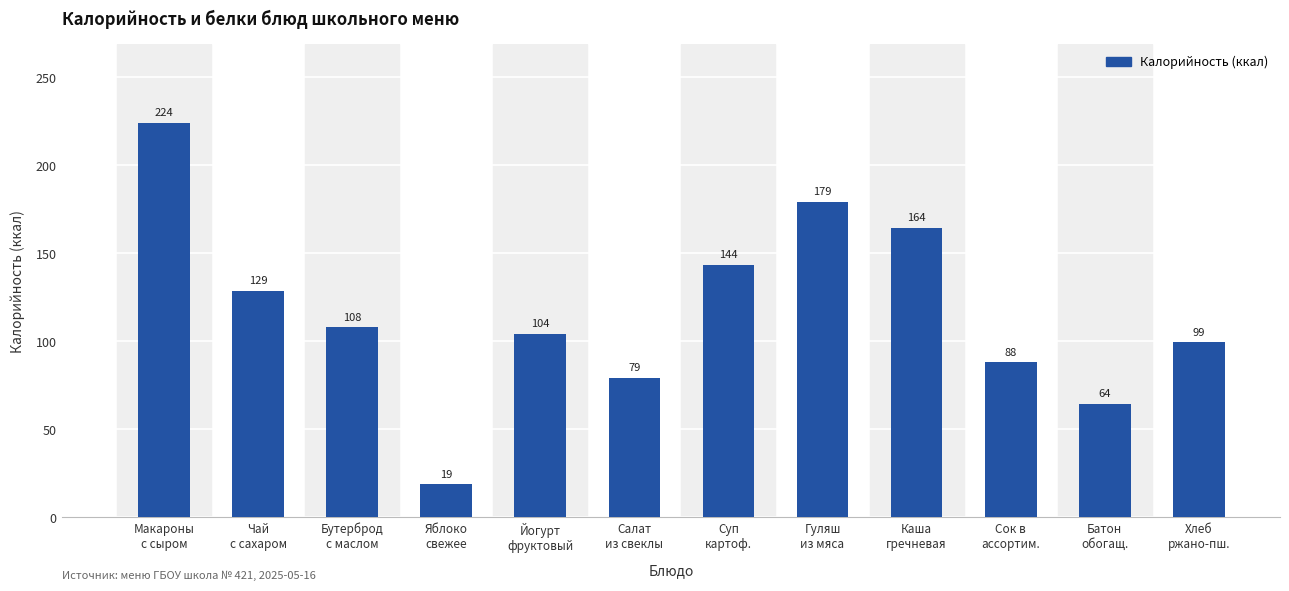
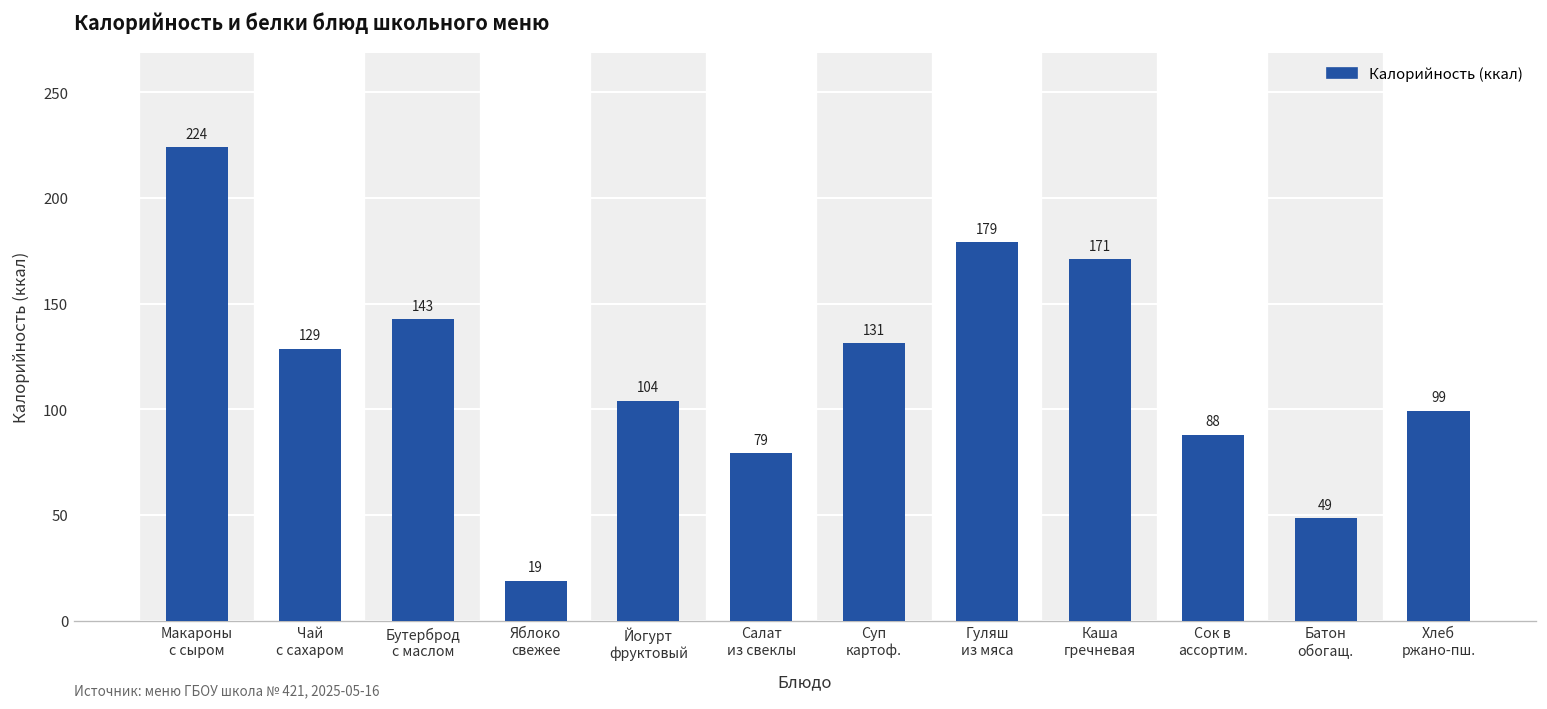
Бутерброд с маслом: 108 -> 143
Суп картоф.: 144 -> 131
Каша гречневая: 164 -> 171
Батон обогащ.: 64 -> 49
